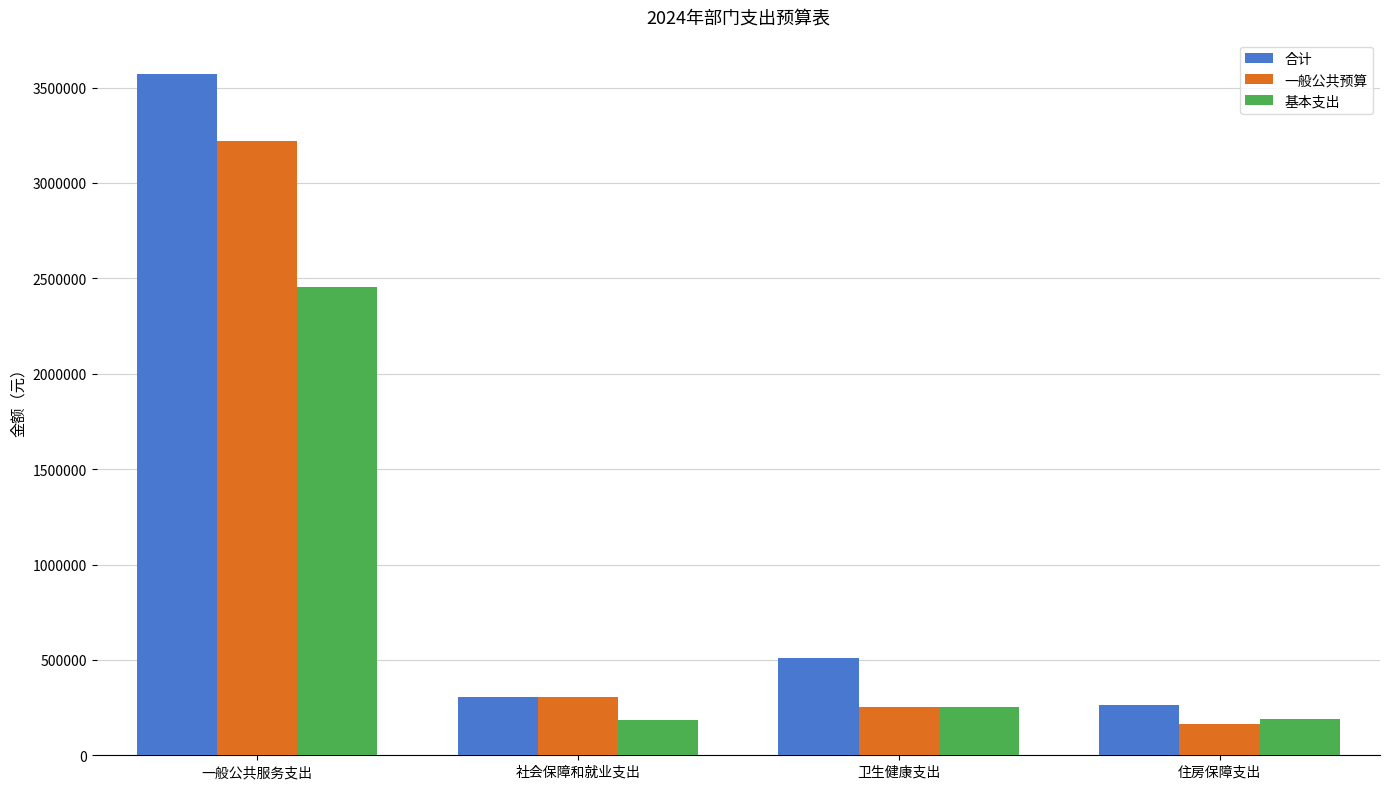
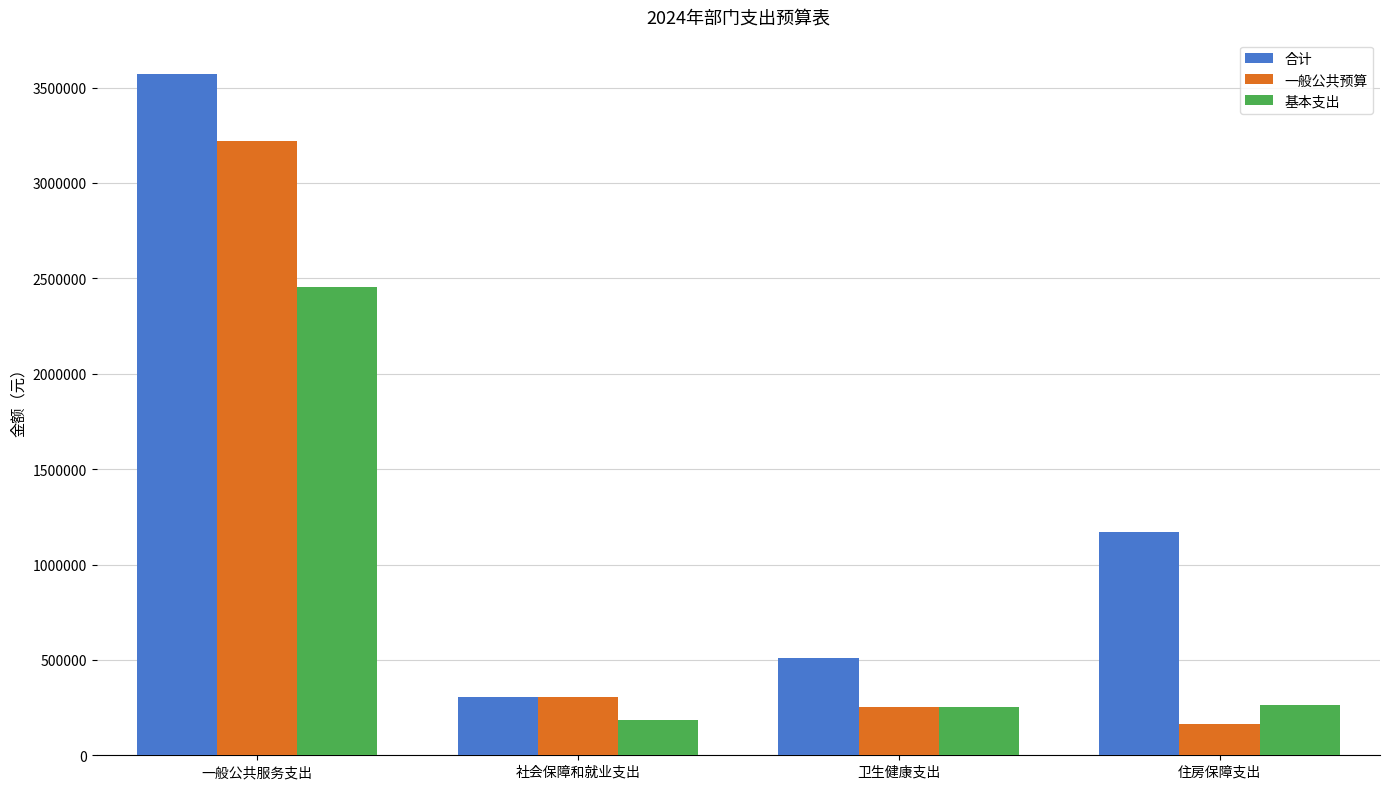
合计, 住房保障支出: 260000 -> 1170000
基本支出, 住房保障支出: 190000 -> 260000
